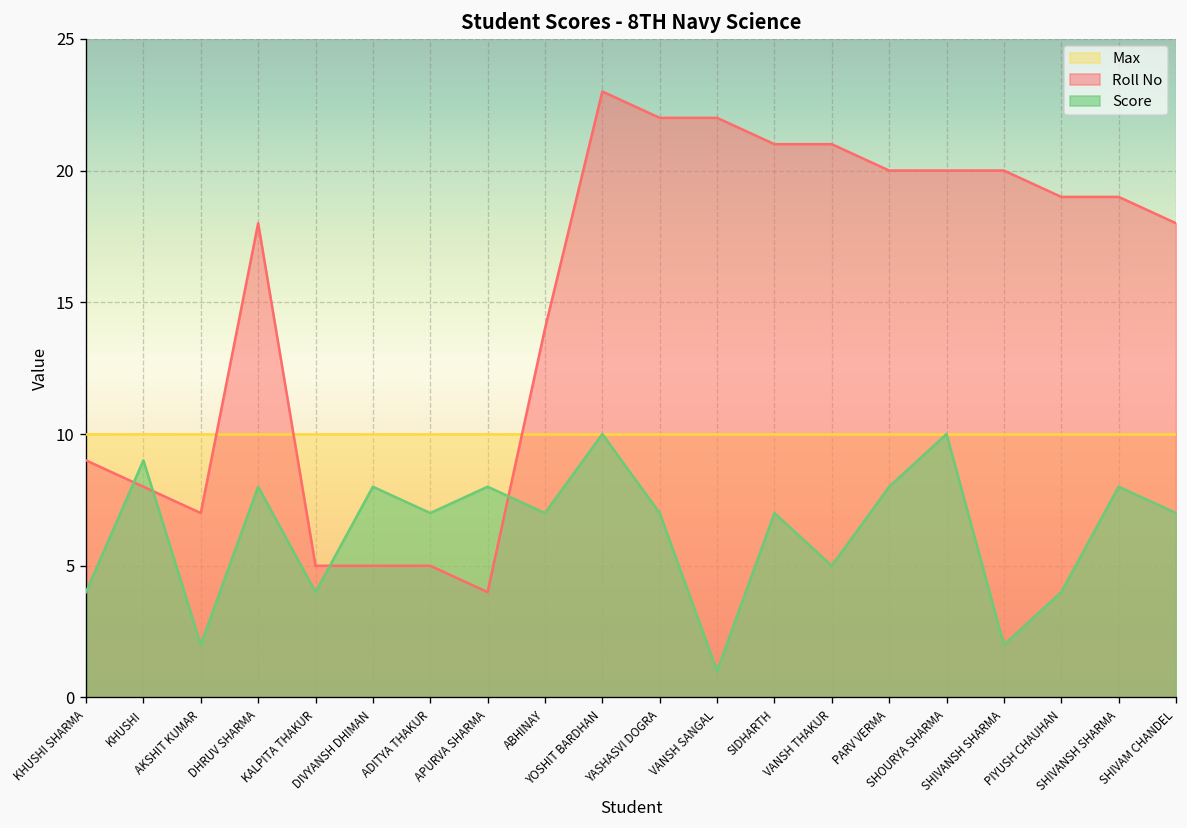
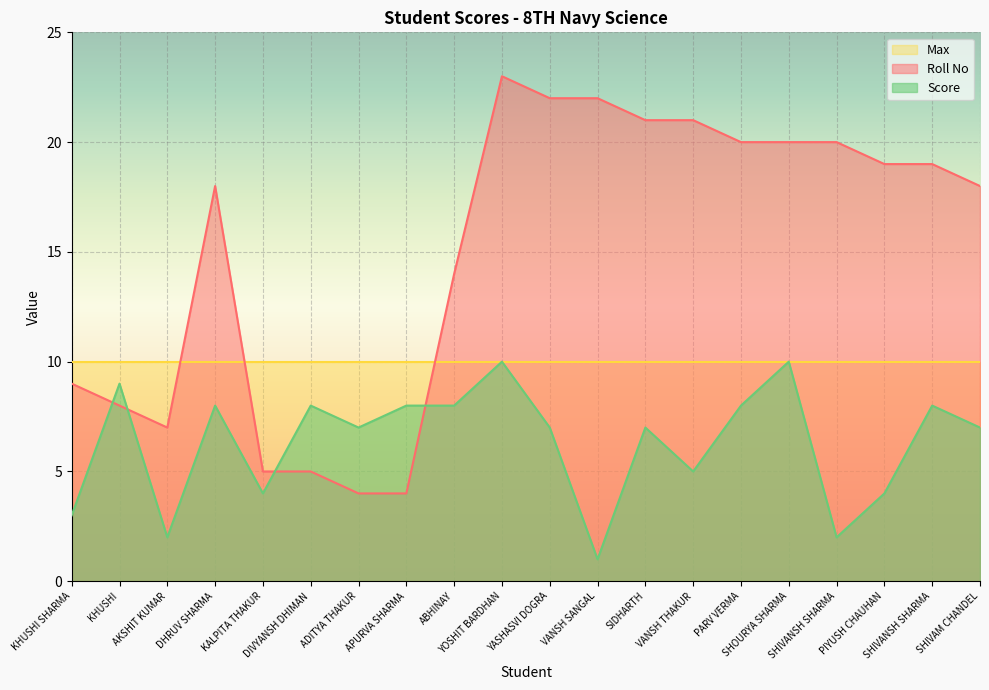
Score, KHUSHI SHARMA: 4 -> 3
Roll No, ADITYA THAKUR: 5 -> 4
Score, ABHINAY: 7 -> 8
